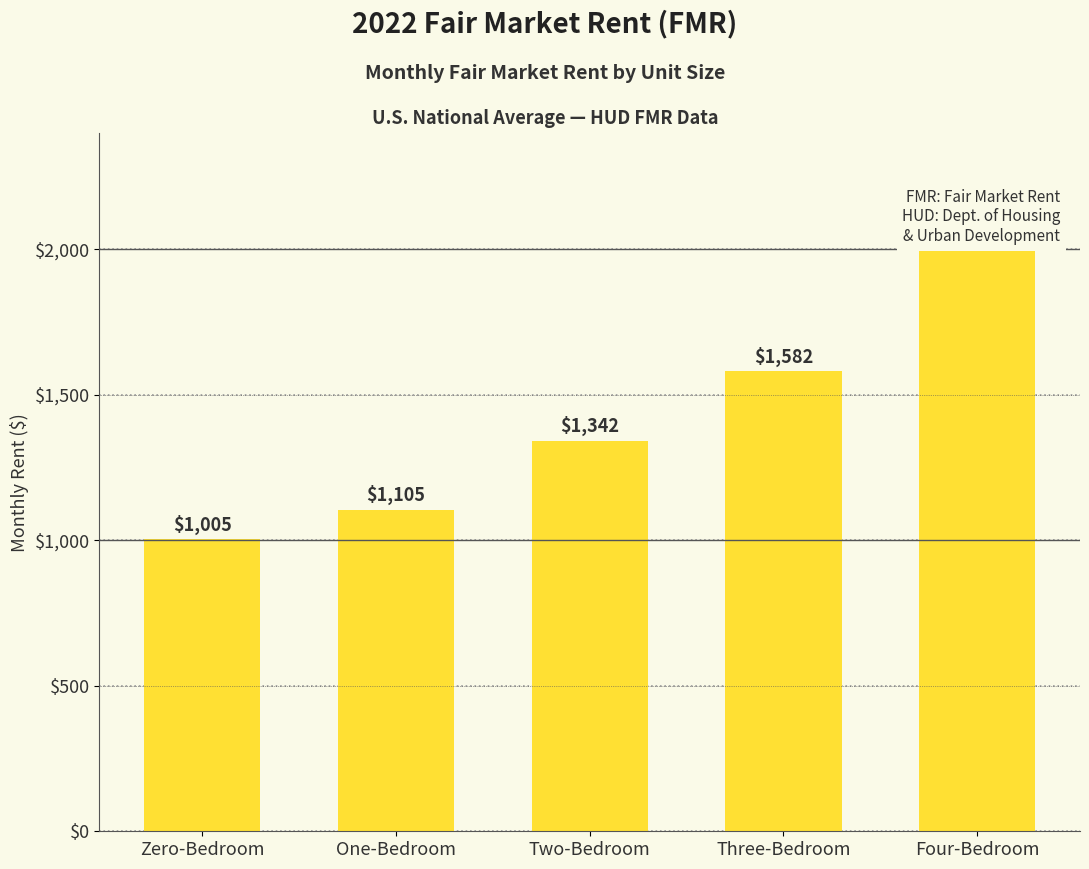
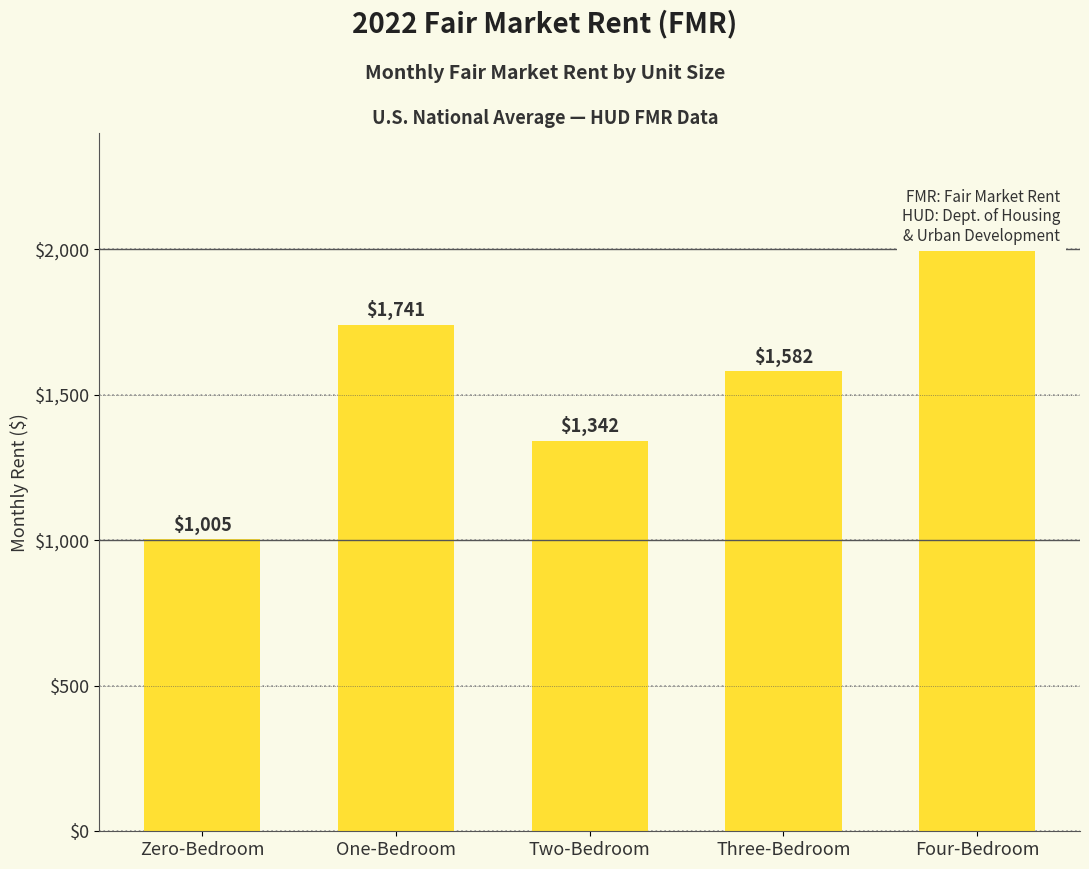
One-Bedroom: $1,105 -> $1,741
